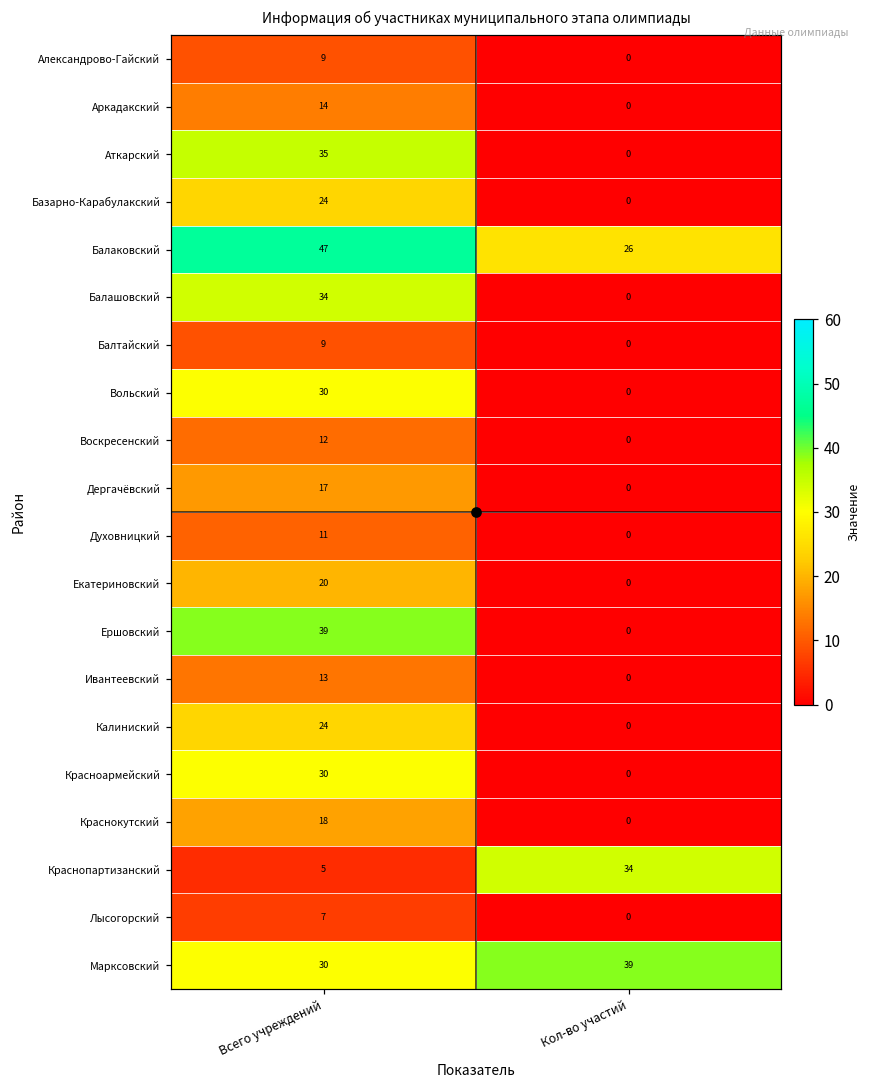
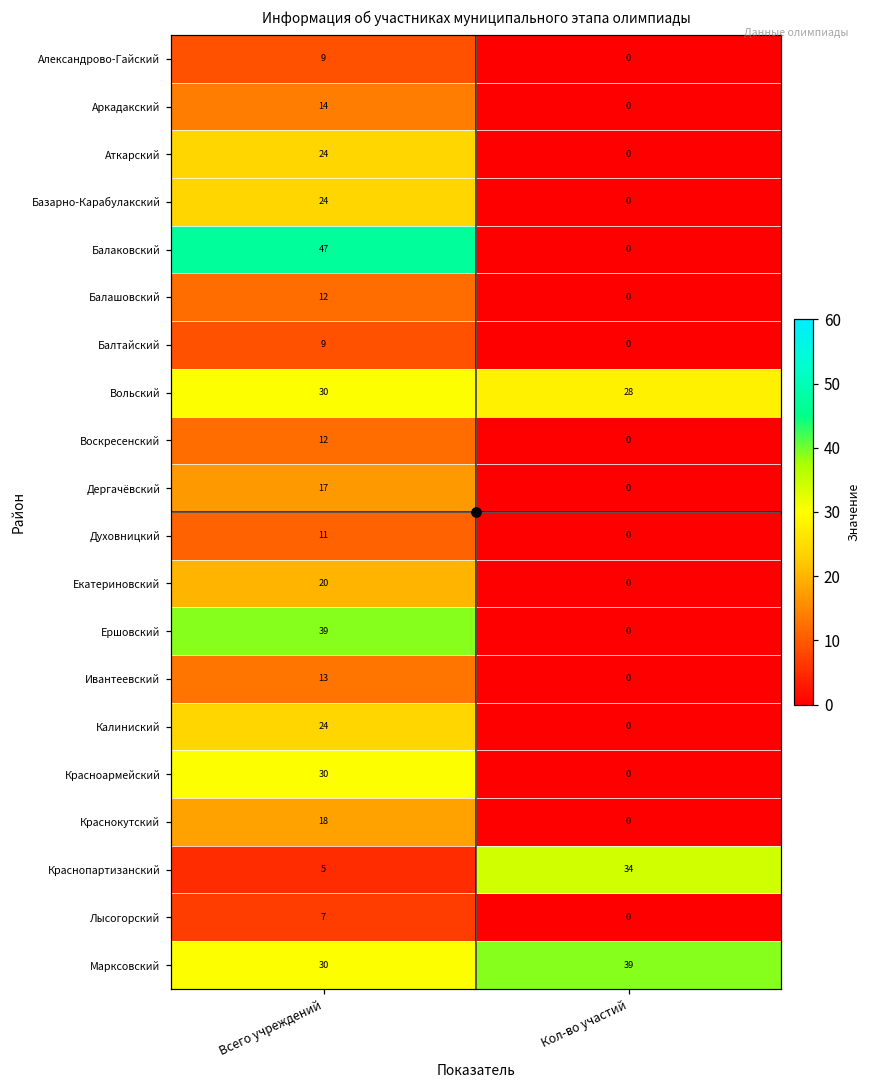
Аткарский, Всего учреждений: 35 -> 24
Балаковский, Кол-во участий: 26 -> 0
Балашовский, Всего учреждений: 34 -> 12
Вольский, Кол-во участий: 0 -> 28
